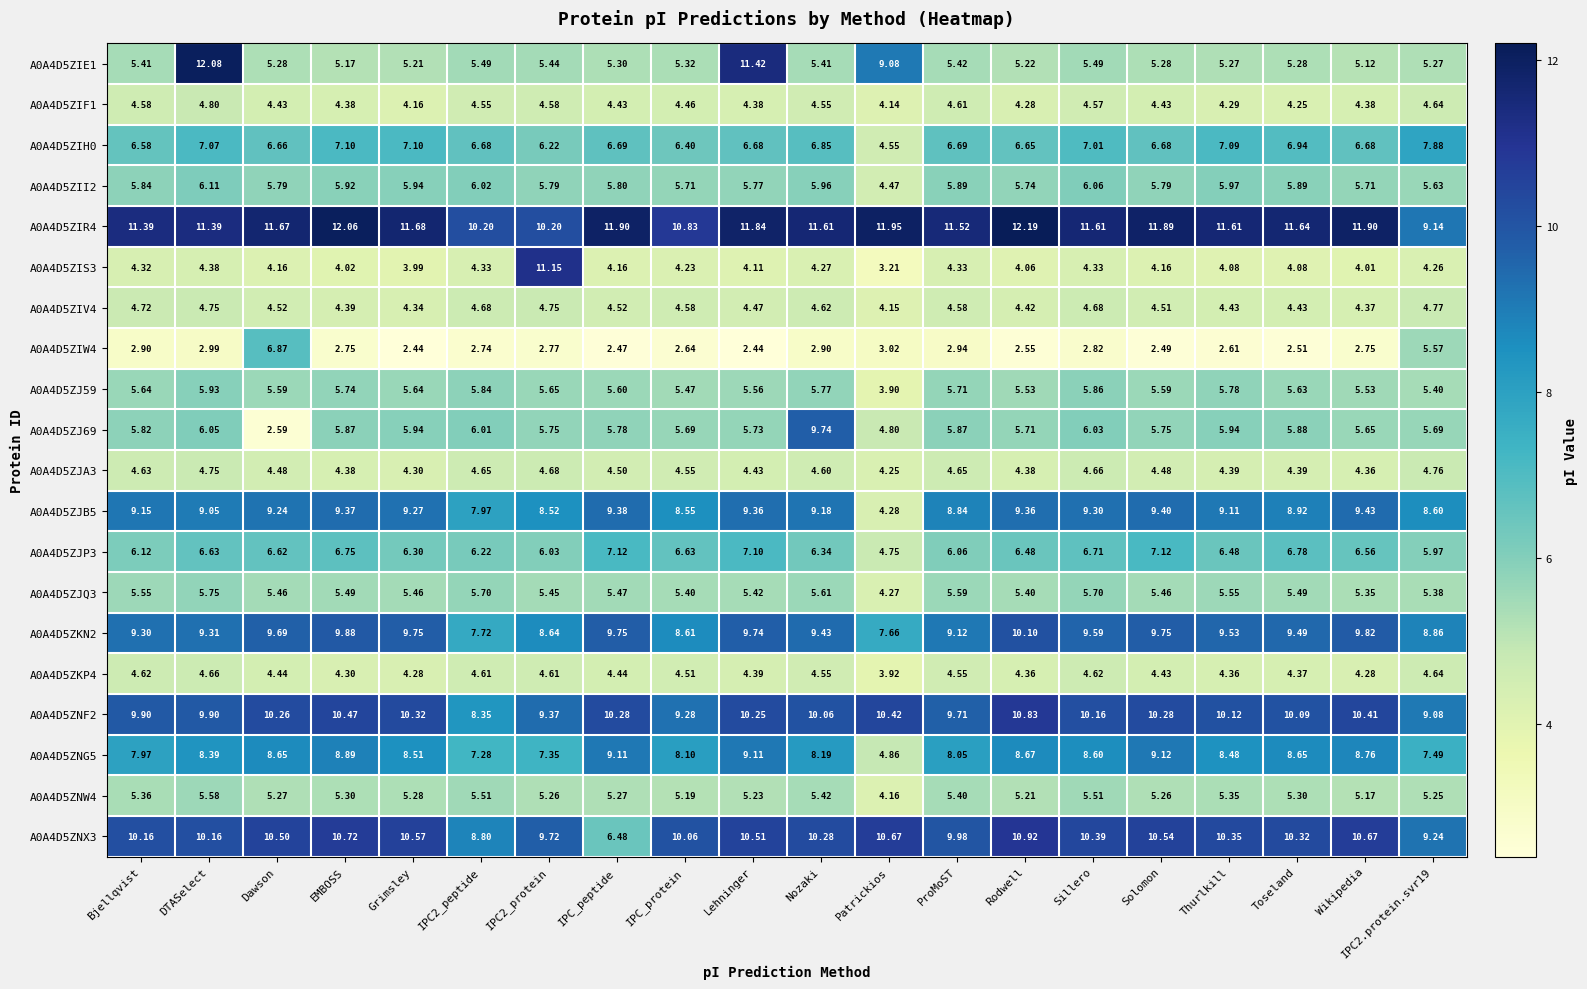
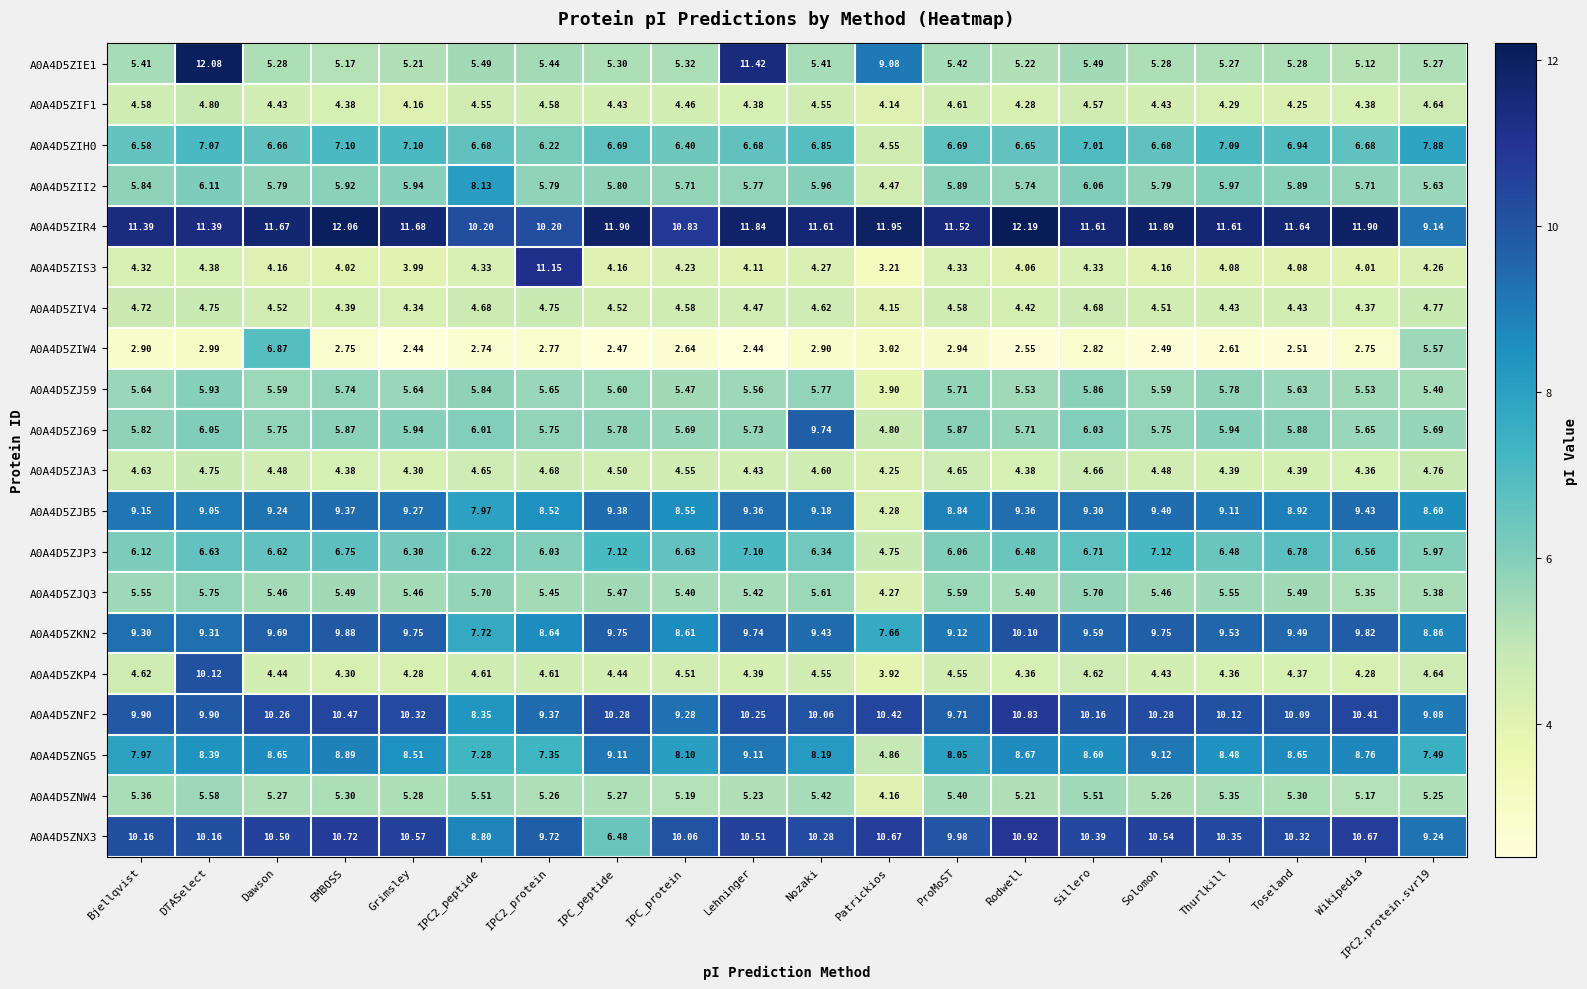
A0A4D5ZII2, IPC2_peptide: 6.02 -> 8.13
A0A4D5ZJ69, Dawson: 2.59 -> 5.75
A0A4D5ZKP4, DTASelect: 4.66 -> 10.12
